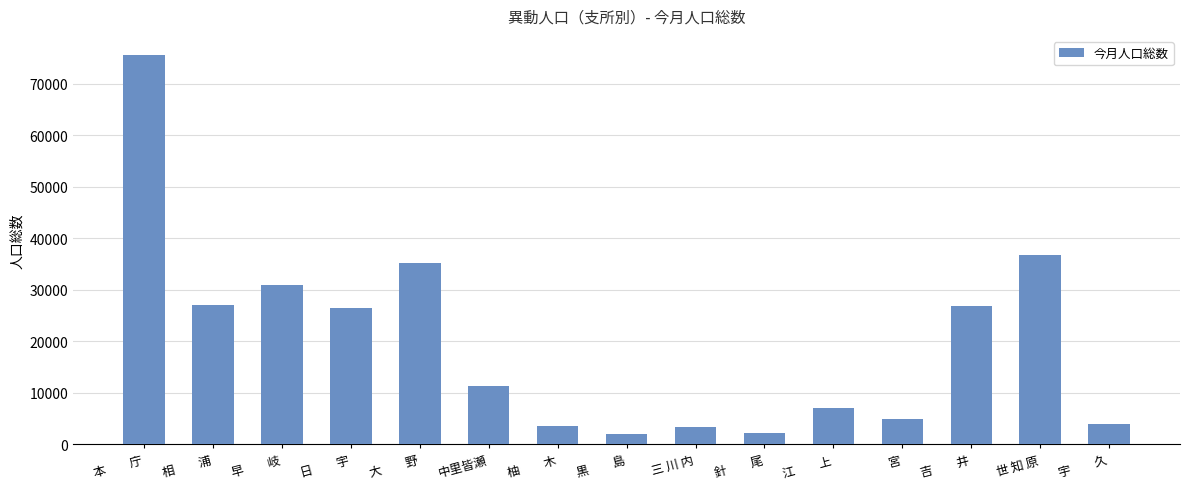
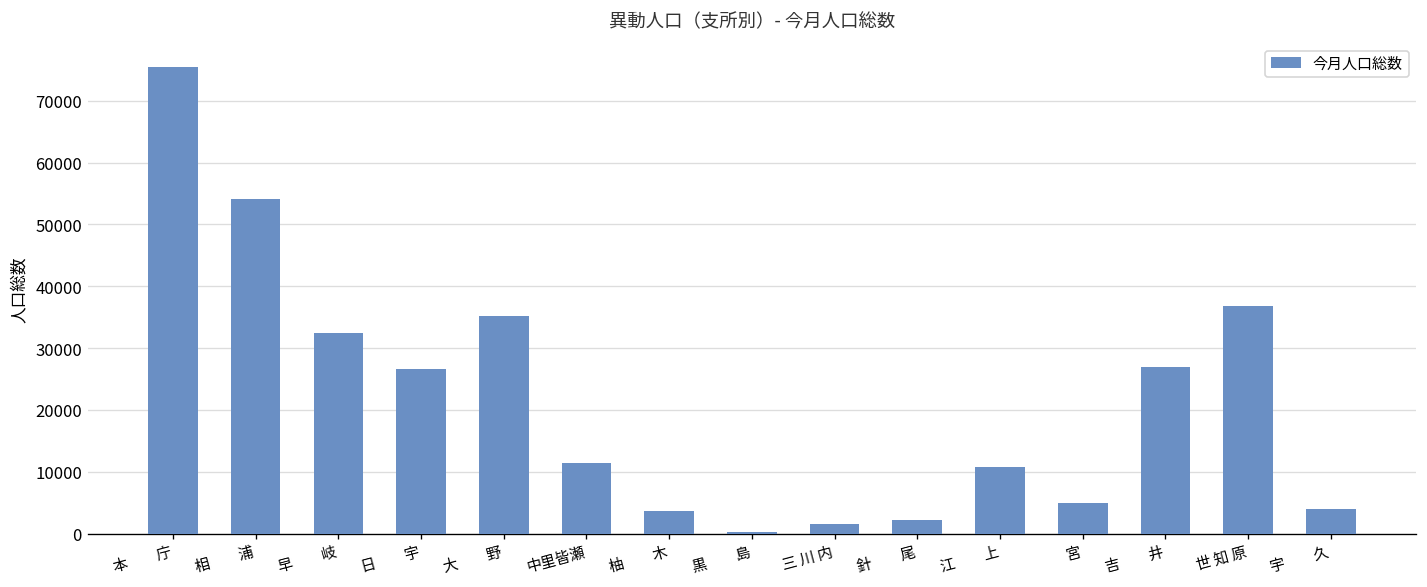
相 浦: 27000 -> 54000
早 岐: 31000 -> 32000
黒 島: 2000 -> 0
三 川 内: 3000 -> 2000
江 上: 7000 -> 11000
